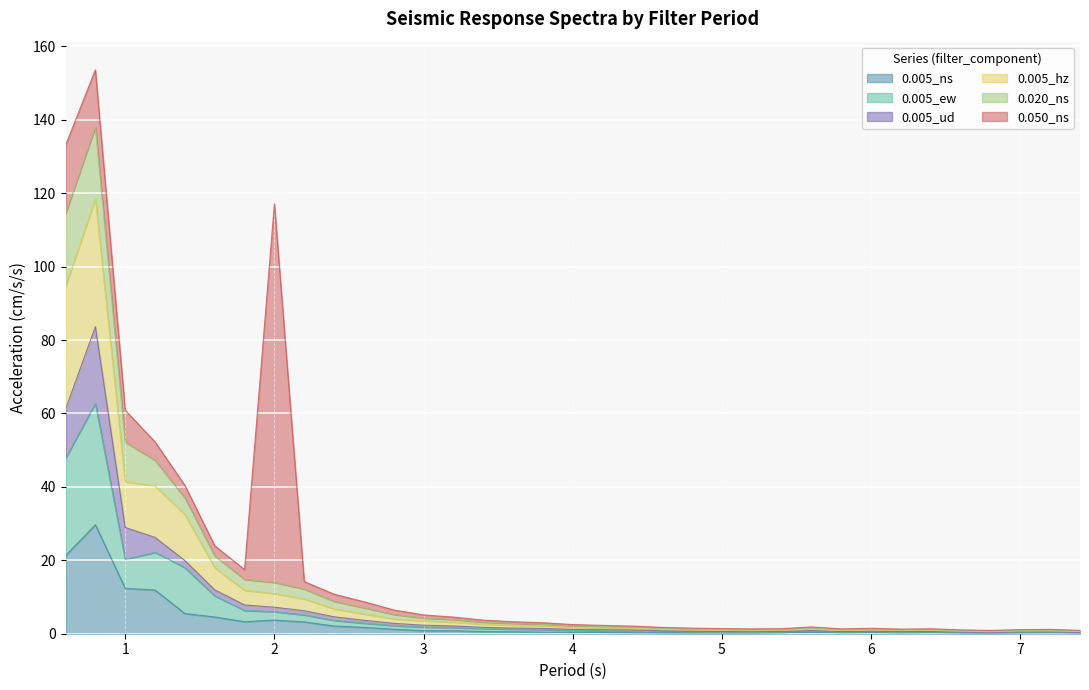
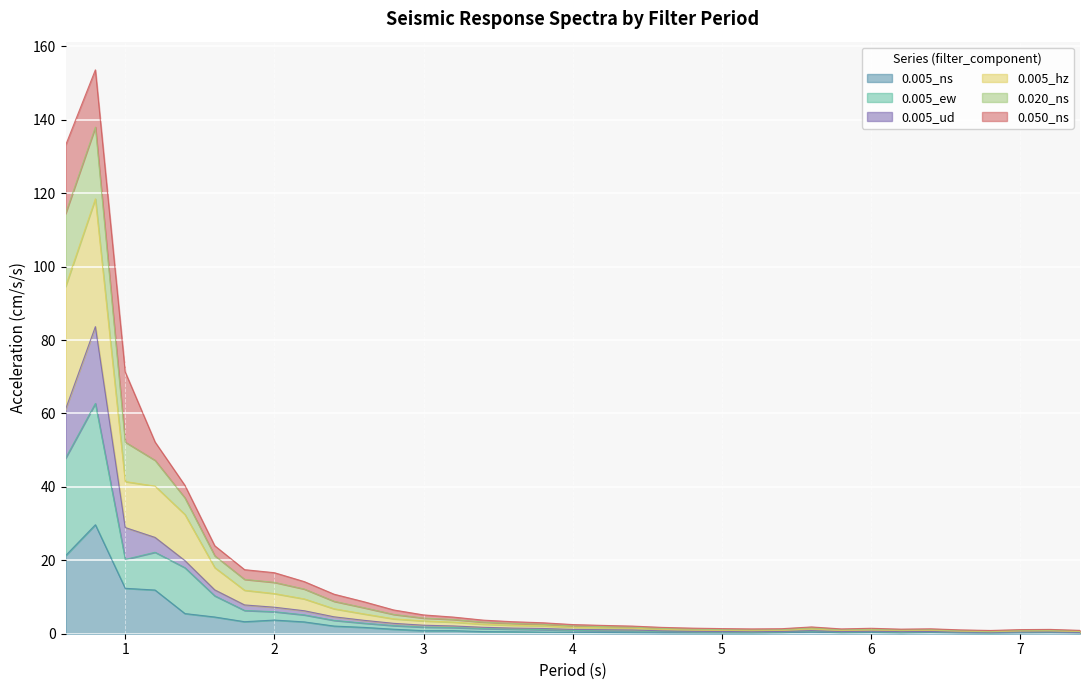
0.050_ns, 1: 9 -> 19
0.050_ns, 2: 103 -> 3
